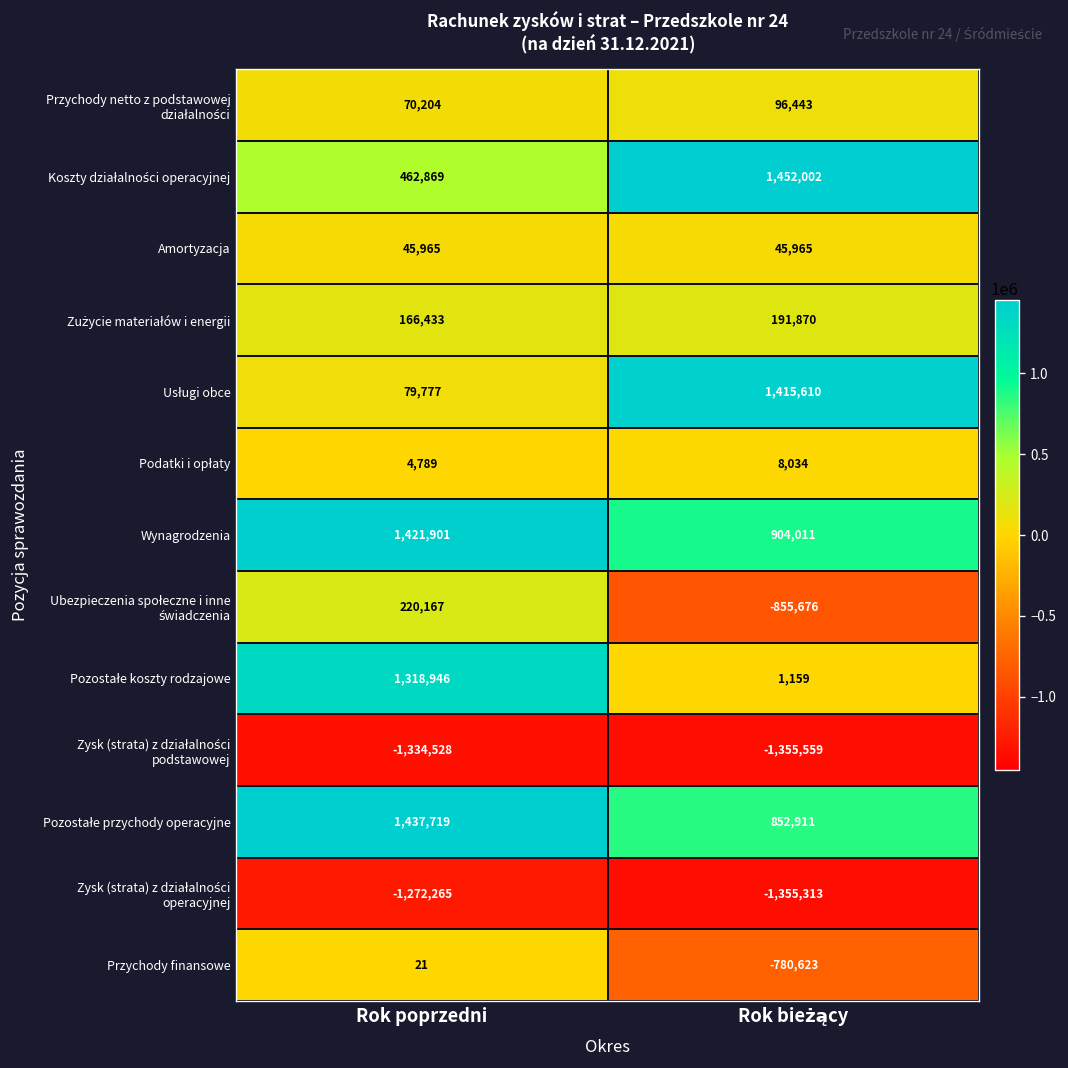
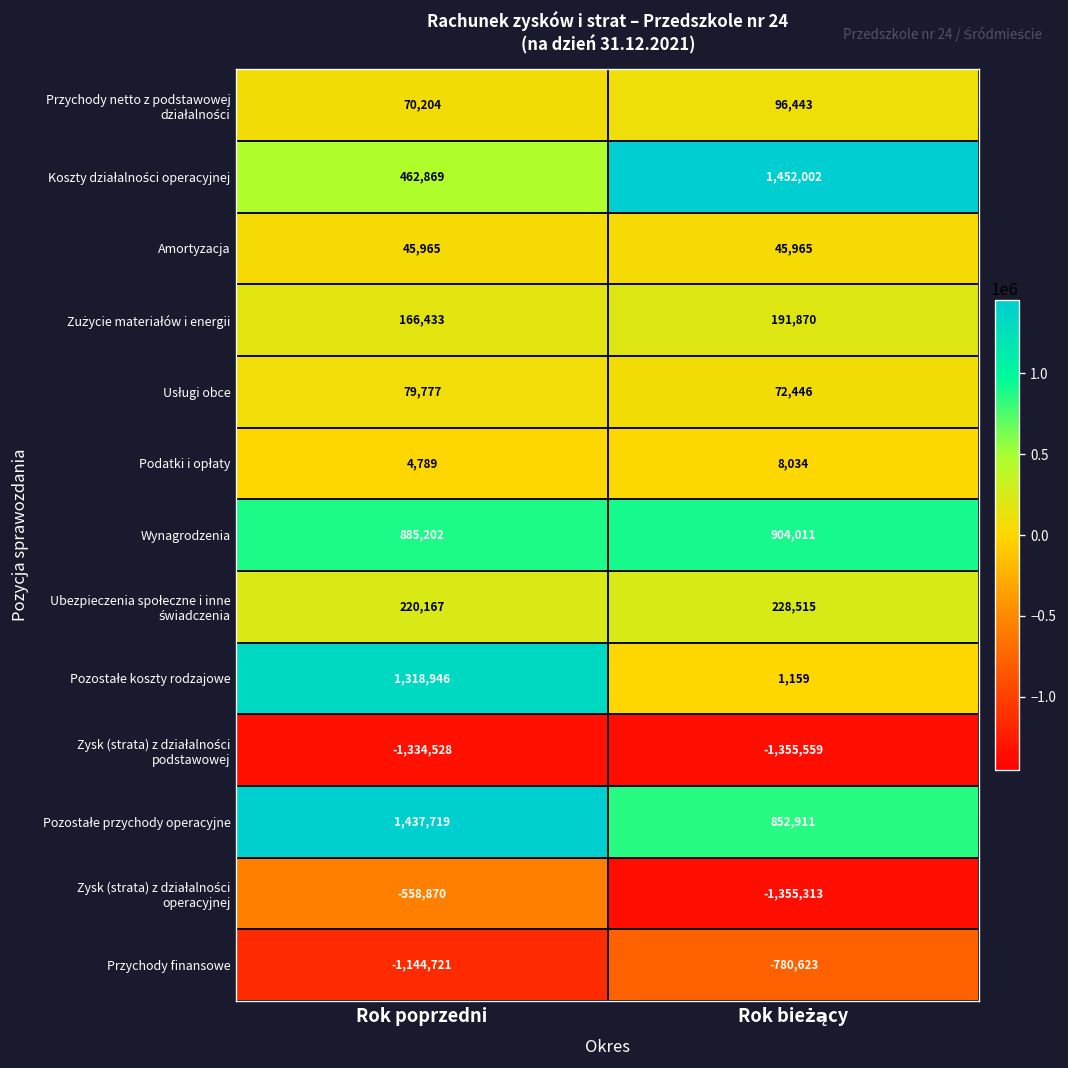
Usługi obce, Rok bieżący: 1,415,610 -> 72,446
Wynagrodzenia, Rok poprzedni: 1,421,901 -> 885,202
Ubezpieczenia społeczne i inne świadczenia, Rok bieżący: -855,676 -> 228,515
Zysk (strata) z działalności operacyjnej, Rok poprzedni: -1,272,265 -> -558,870
Przychody finansowe, Rok poprzedni: 21 -> -1,144,721
